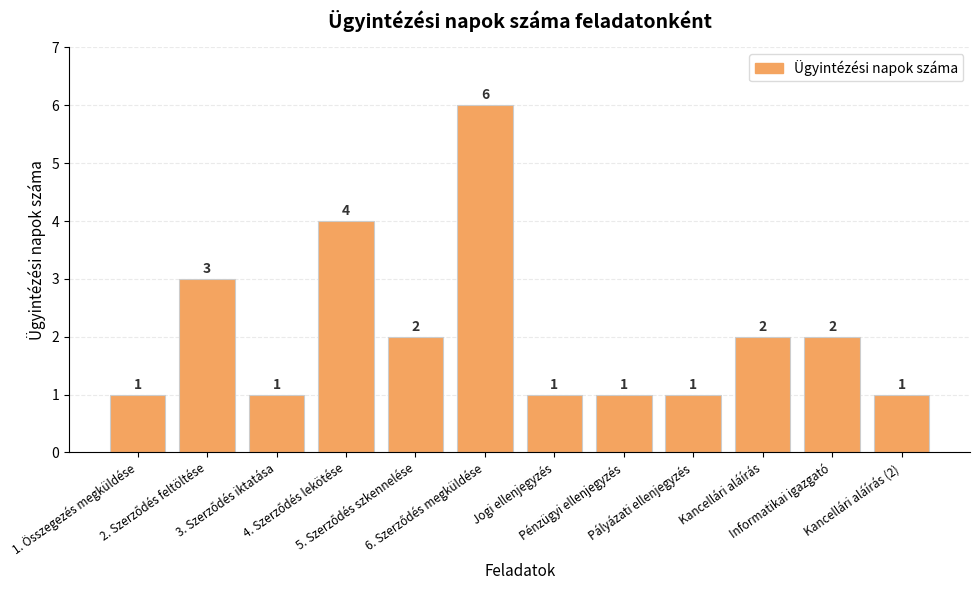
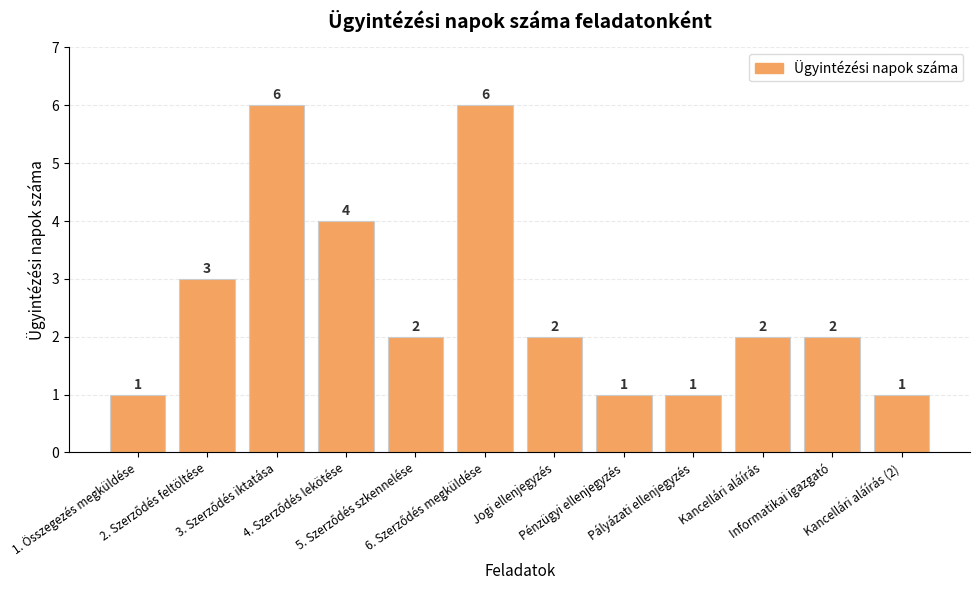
3. Szerződés iktatása: 1 -> 6
Jogi ellenjegyzés: 1 -> 2
